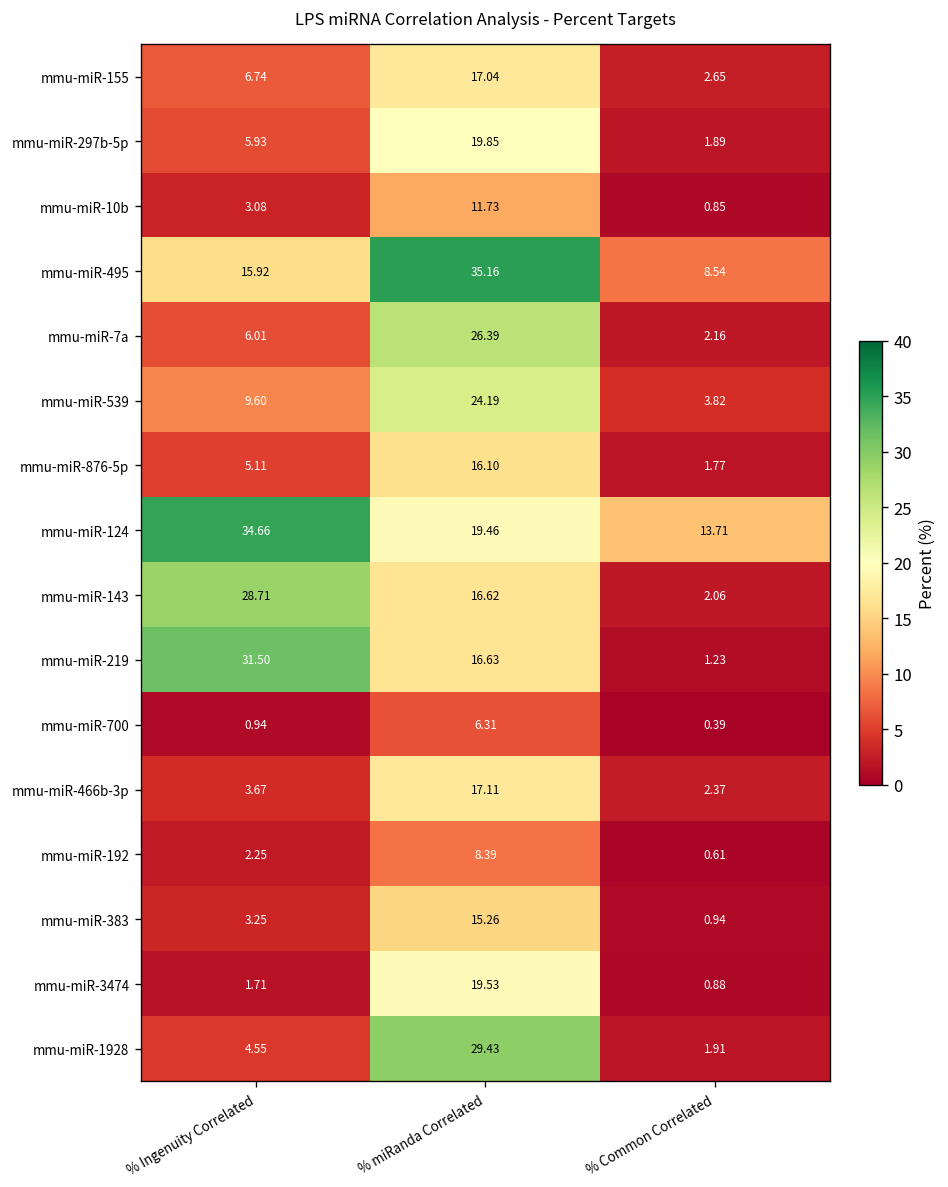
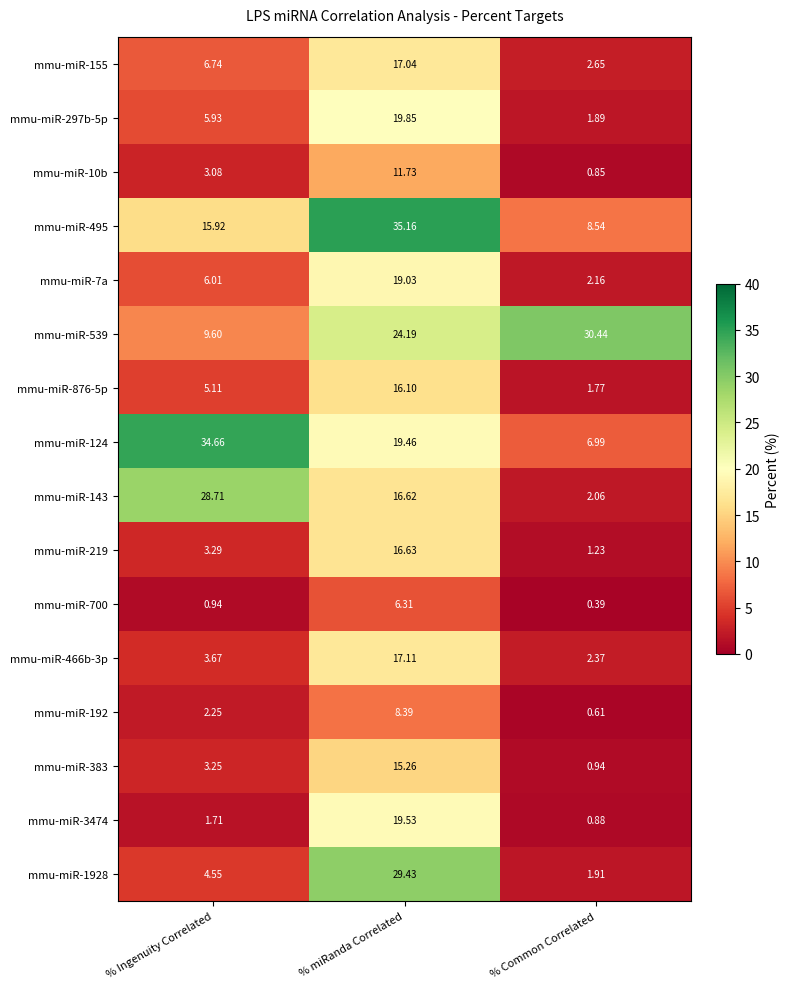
mmu-miR-7a, % miRanda Correlated: 26.39 -> 19.03
mmu-miR-539, % Common Correlated: 3.82 -> 30.44
mmu-miR-124, % Common Correlated: 13.71 -> 6.99
mmu-miR-219, % Ingenuity Correlated: 31.50 -> 3.29
